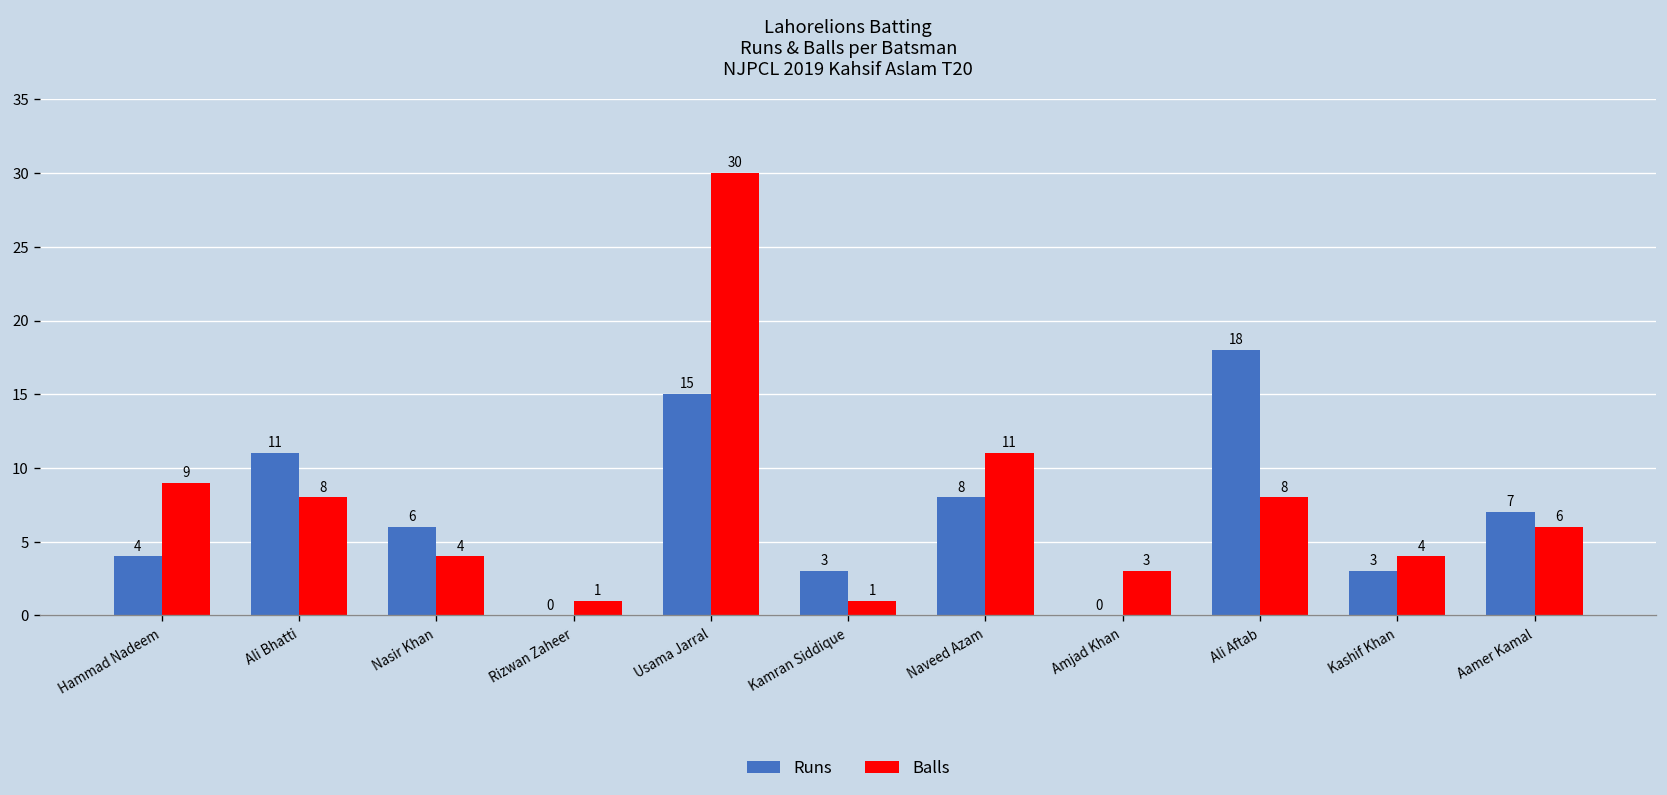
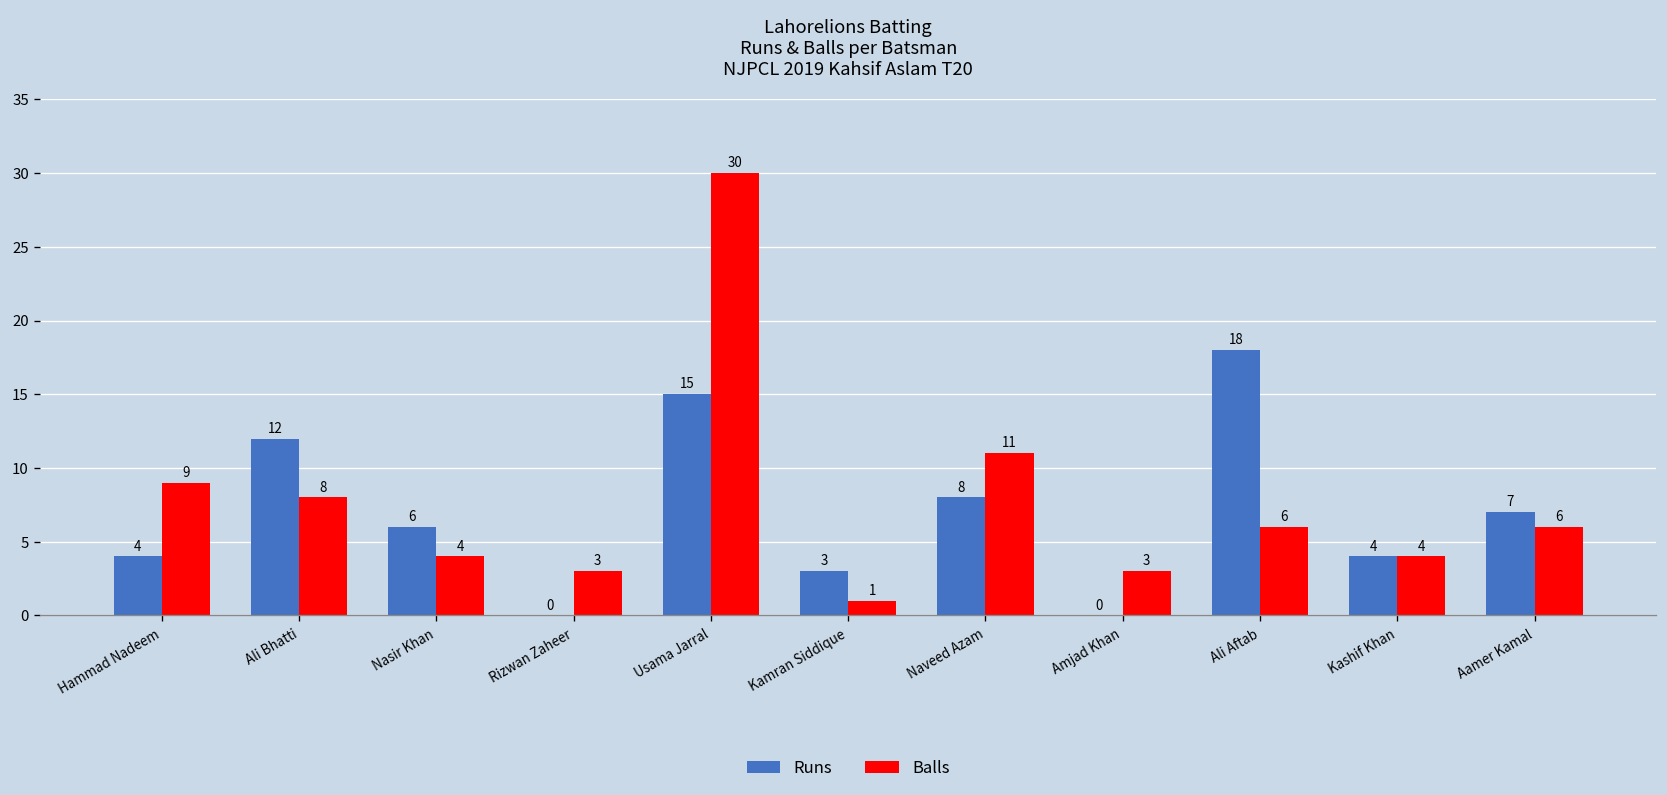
Runs, Ali Bhatti: 11 -> 12
Balls, Rizwan Zaheer: 1 -> 3
Balls, Ali Aftab: 8 -> 6
Runs, Kashif Khan: 3 -> 4
